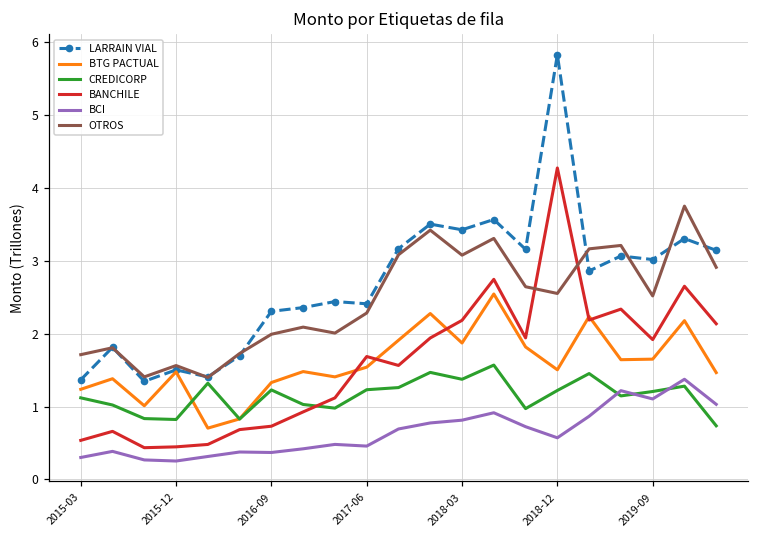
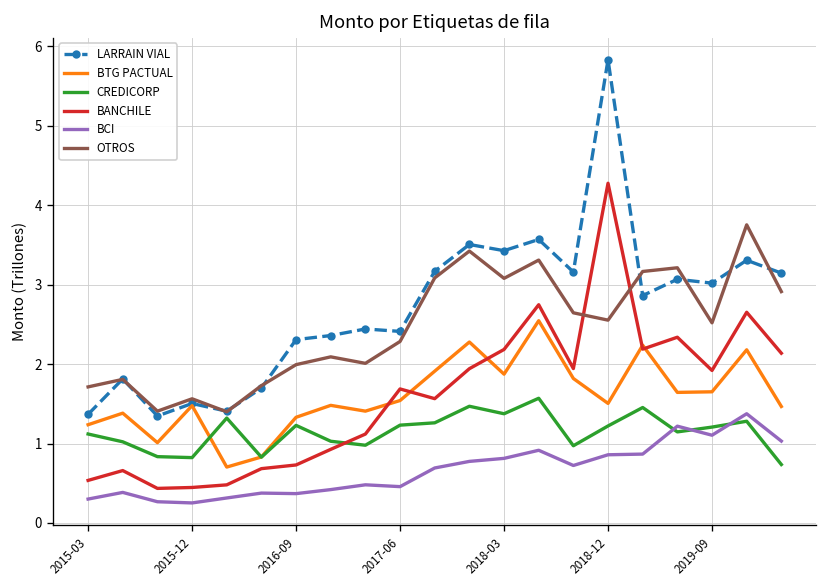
BCI, 2018-12: 0.6 -> 0.9
